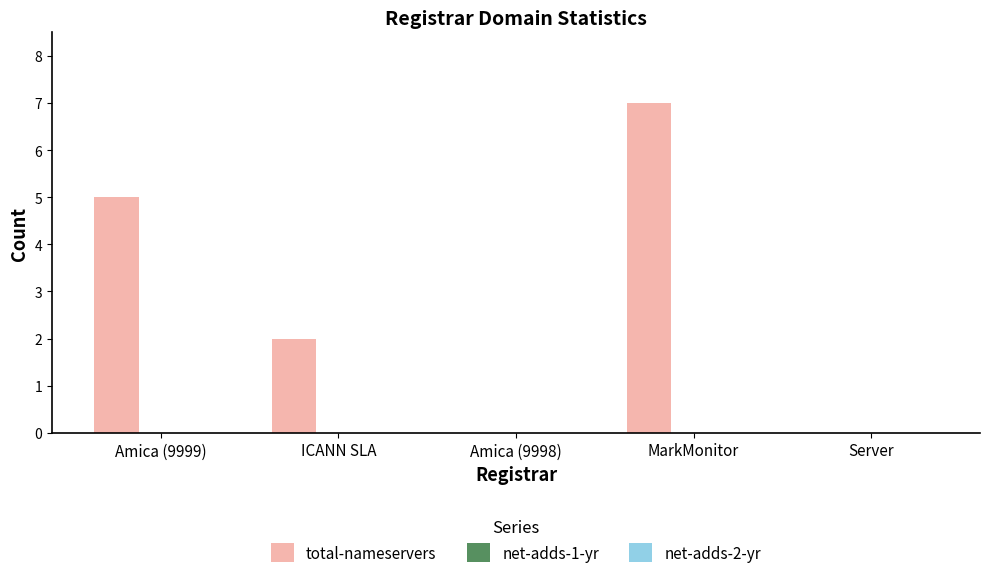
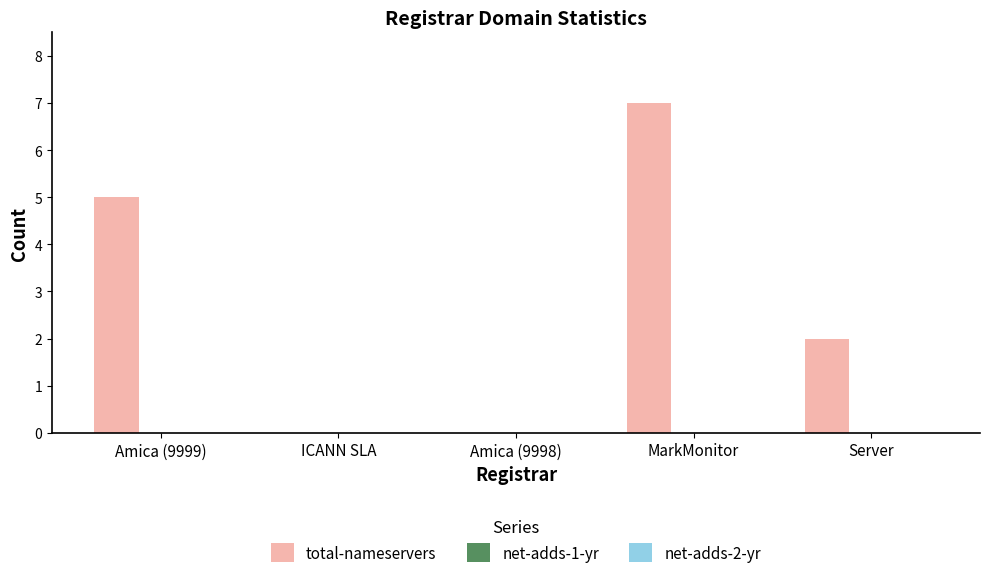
total-nameservers, ICANN SLA: 2 -> 0
total-nameservers, Server: 0 -> 2
